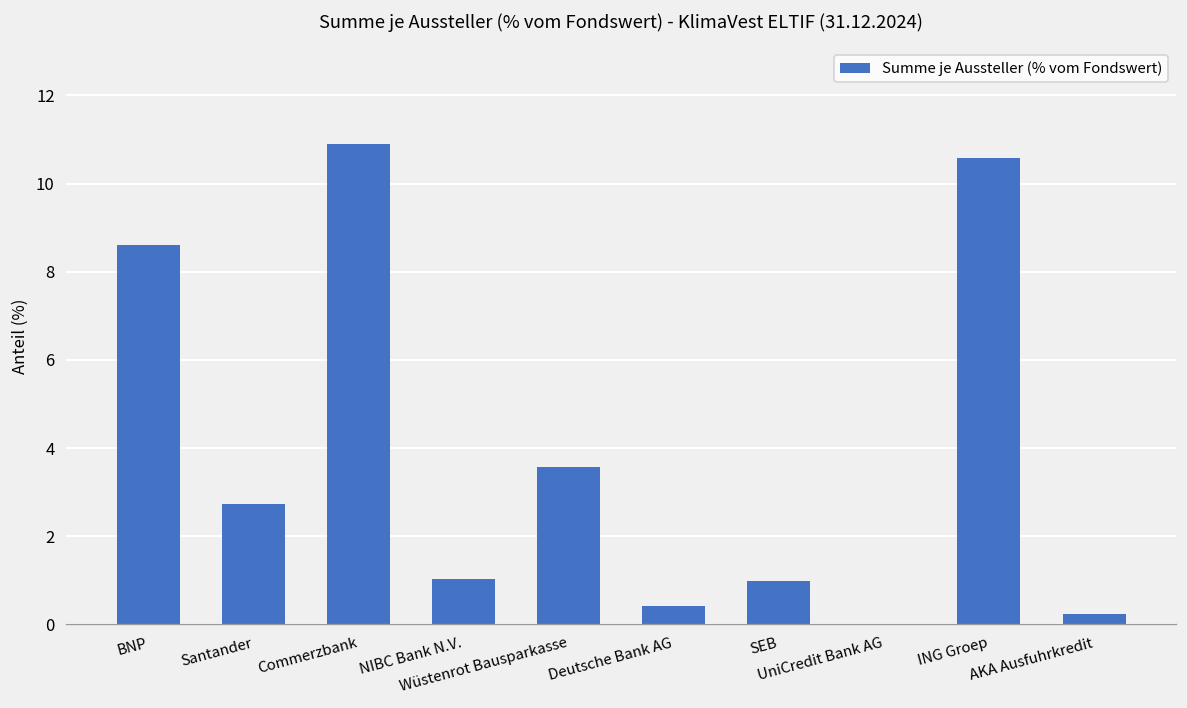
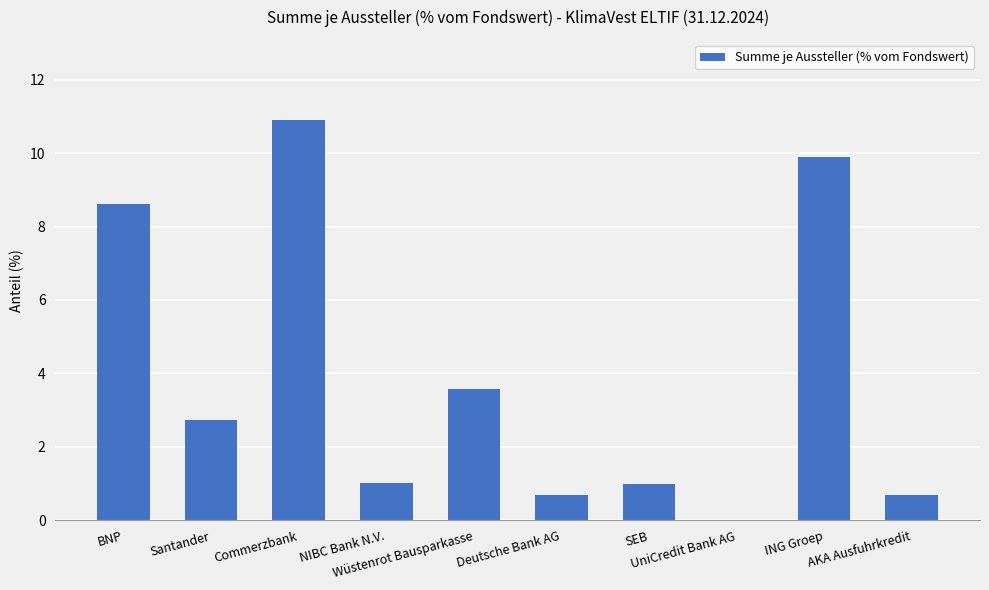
Deutsche Bank AG: 0.4 -> 0.7
ING Groep: 10.6 -> 9.9
AKA Ausfuhrkredit: 0.2 -> 0.7
